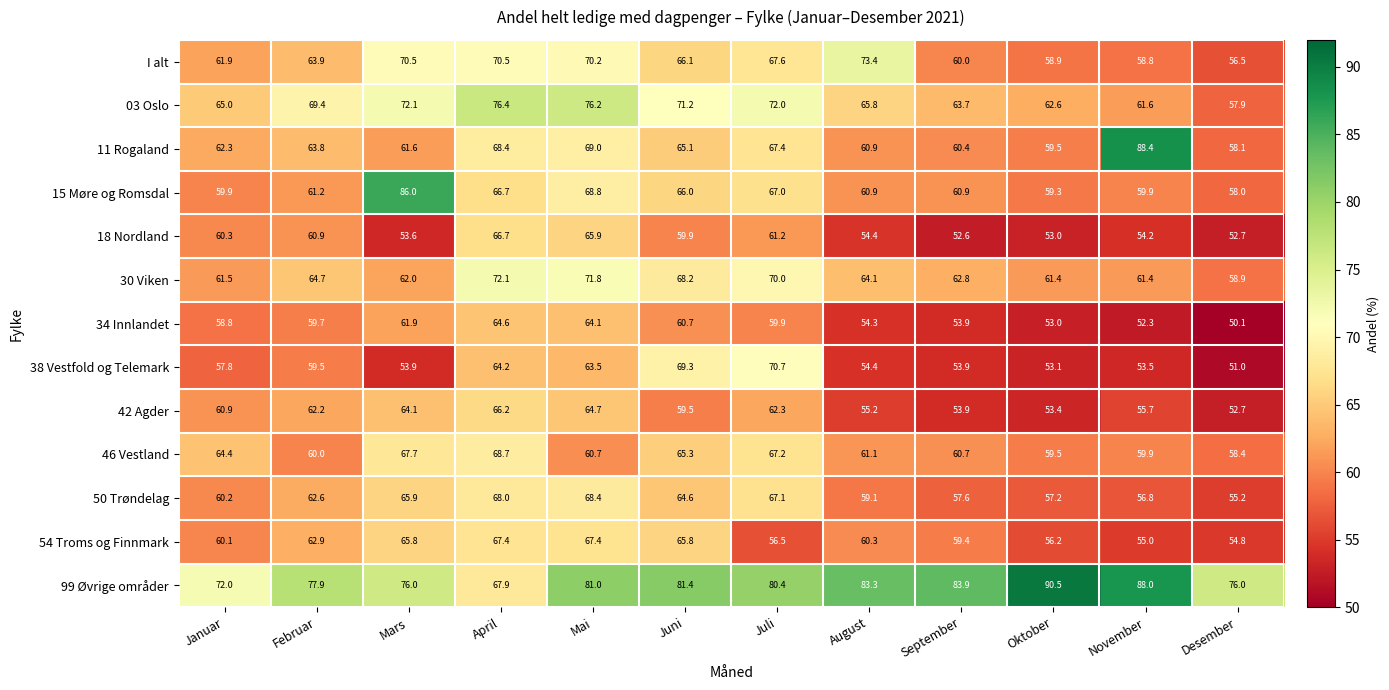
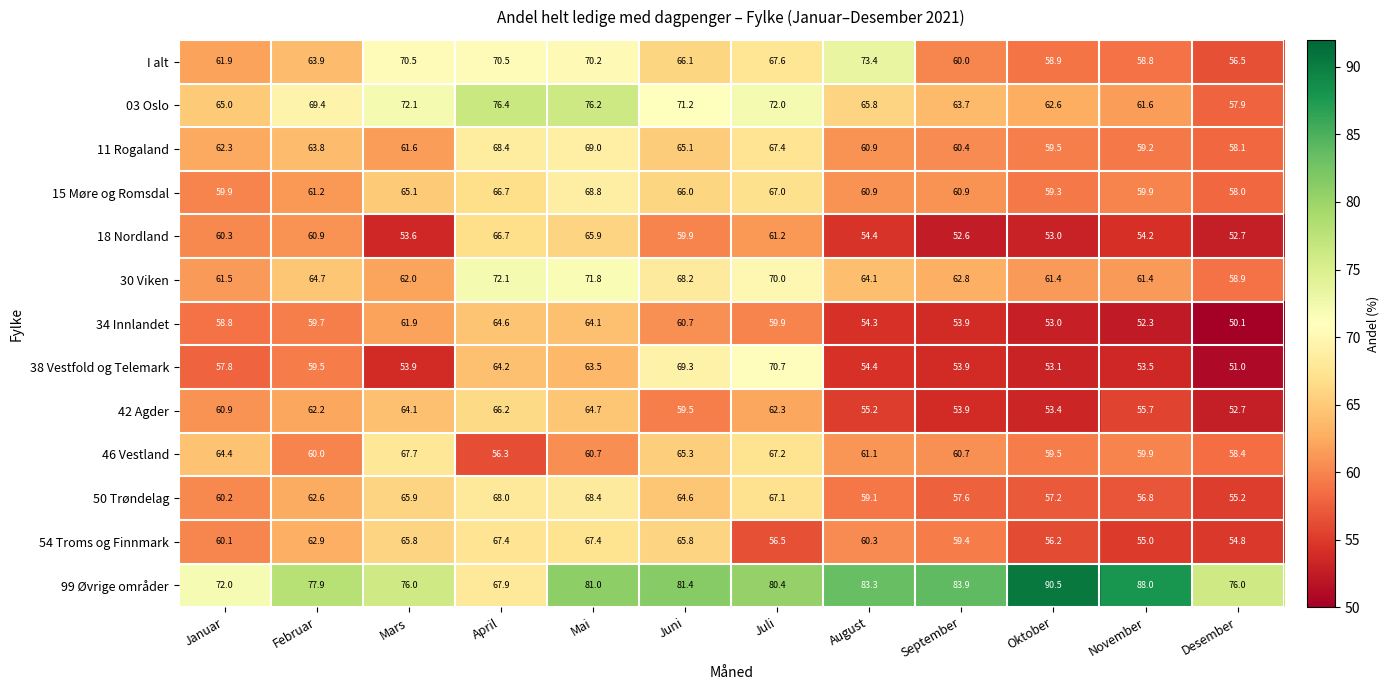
11 Rogaland, November: 88.4 -> 59.2
15 Møre og Romsdal, Mars: 86.0 -> 65.1
46 Vestland, April: 68.7 -> 56.3
